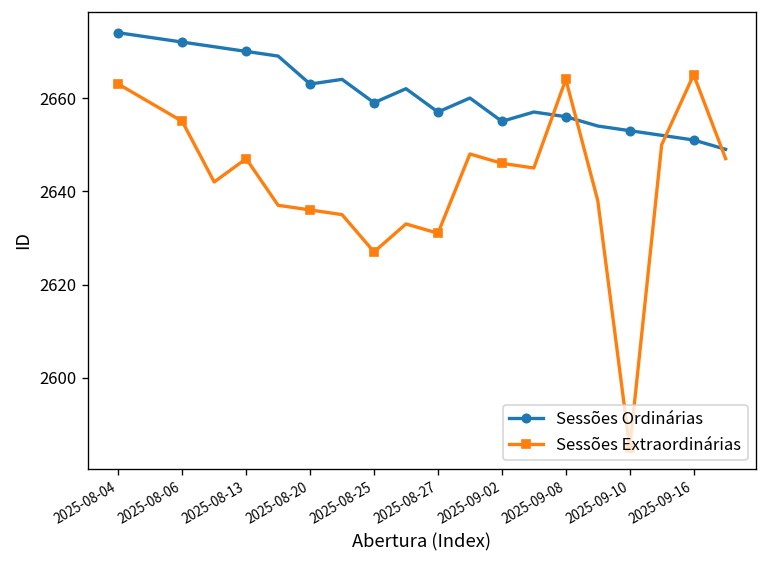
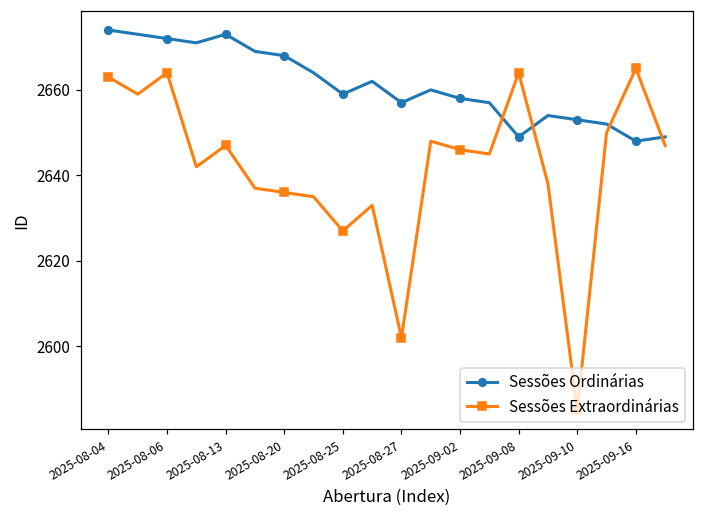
Sessões Extraordinárias, 2025-08-06: 2655 -> 2664
Sessões Ordinárias, 2025-08-13: 2670 -> 2673
Sessões Ordinárias, 2025-08-20: 2663 -> 2668
Sessões Extraordinárias, 2025-08-27: 2631 -> 2602
Sessões Ordinárias, 2025-09-02: 2655 -> 2658
Sessões Ordinárias, 2025-09-08: 2656 -> 2649
Sessões Ordinárias, 2025-09-16: 2651 -> 2648
